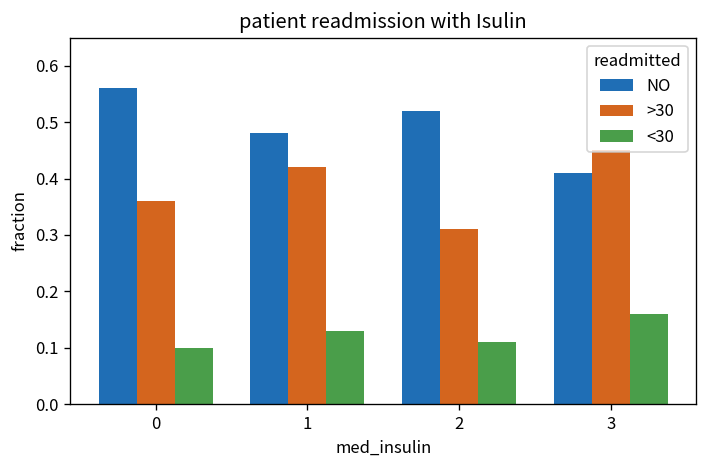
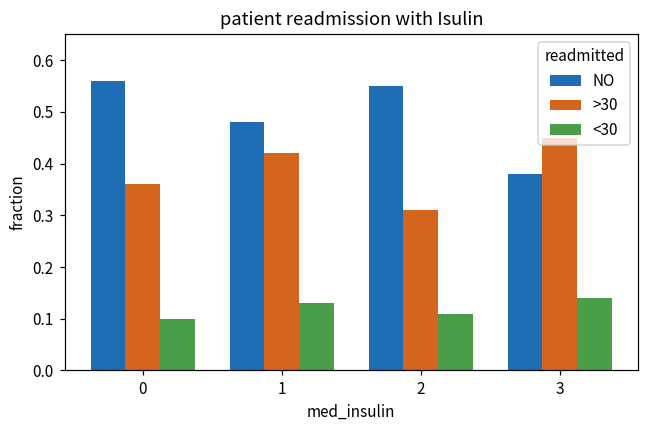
NO, 2: 0.52 -> 0.55
NO, 3: 0.41 -> 0.38
<30, 3: 0.16 -> 0.14
